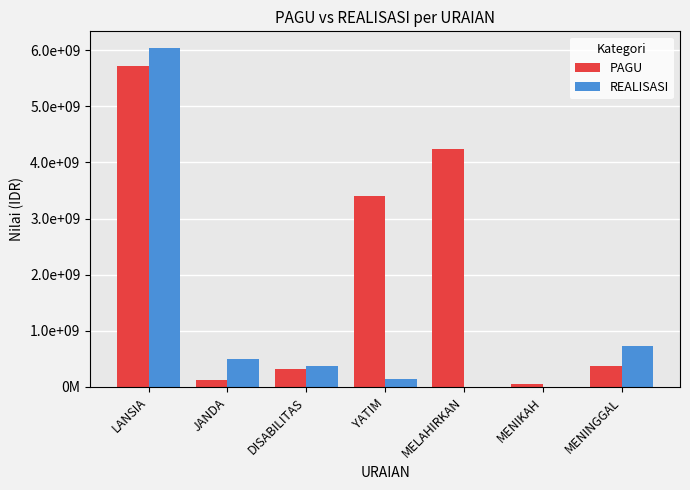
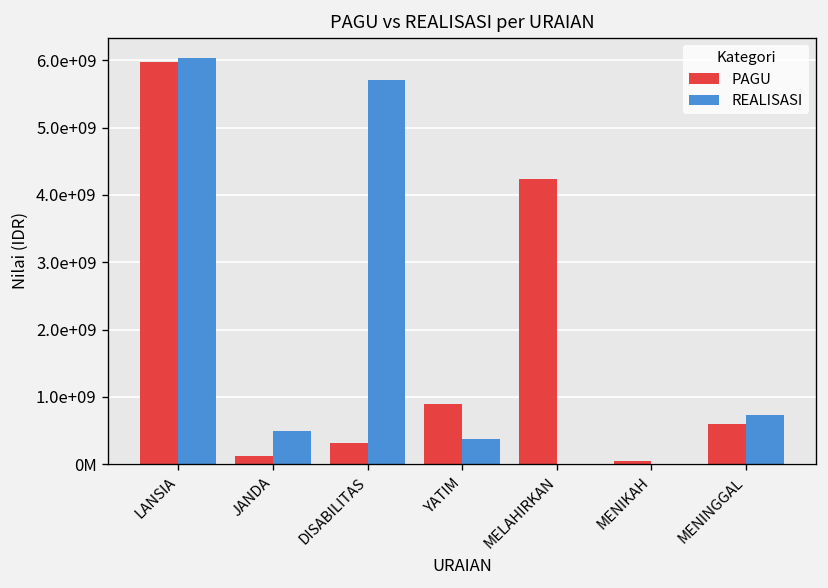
PAGU, LANSIA: 5700000000 -> 6000000000
REALISASI, DISABILITAS: 400000000 -> 5700000000
PAGU, YATIM: 3400000000 -> 900000000
REALISASI, YATIM: 100000000 -> 400000000
PAGU, MENINGGAL: 400000000 -> 600000000
